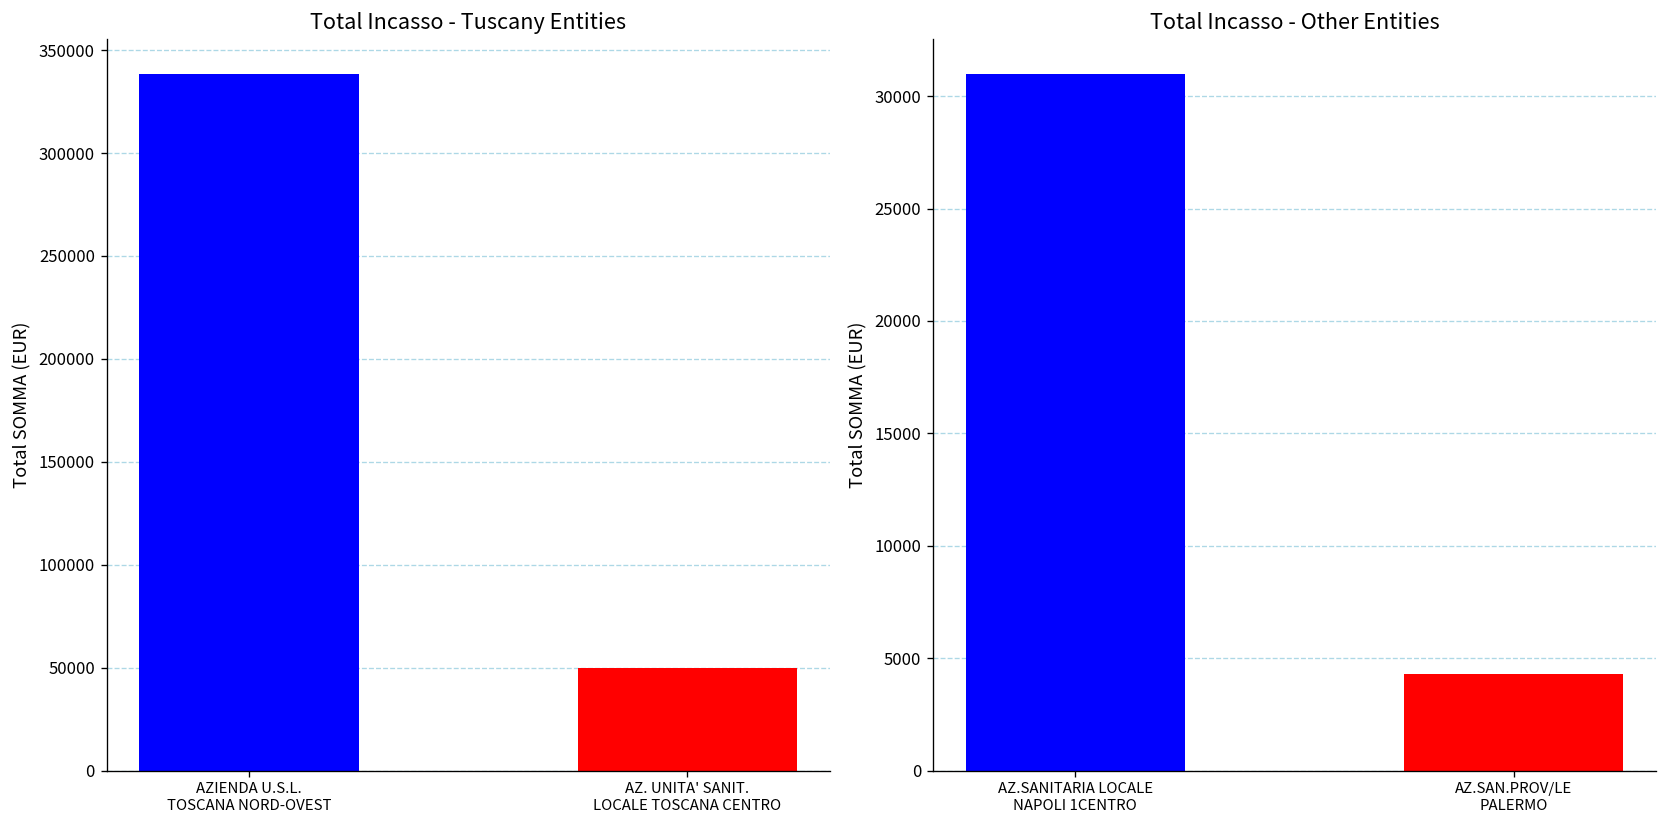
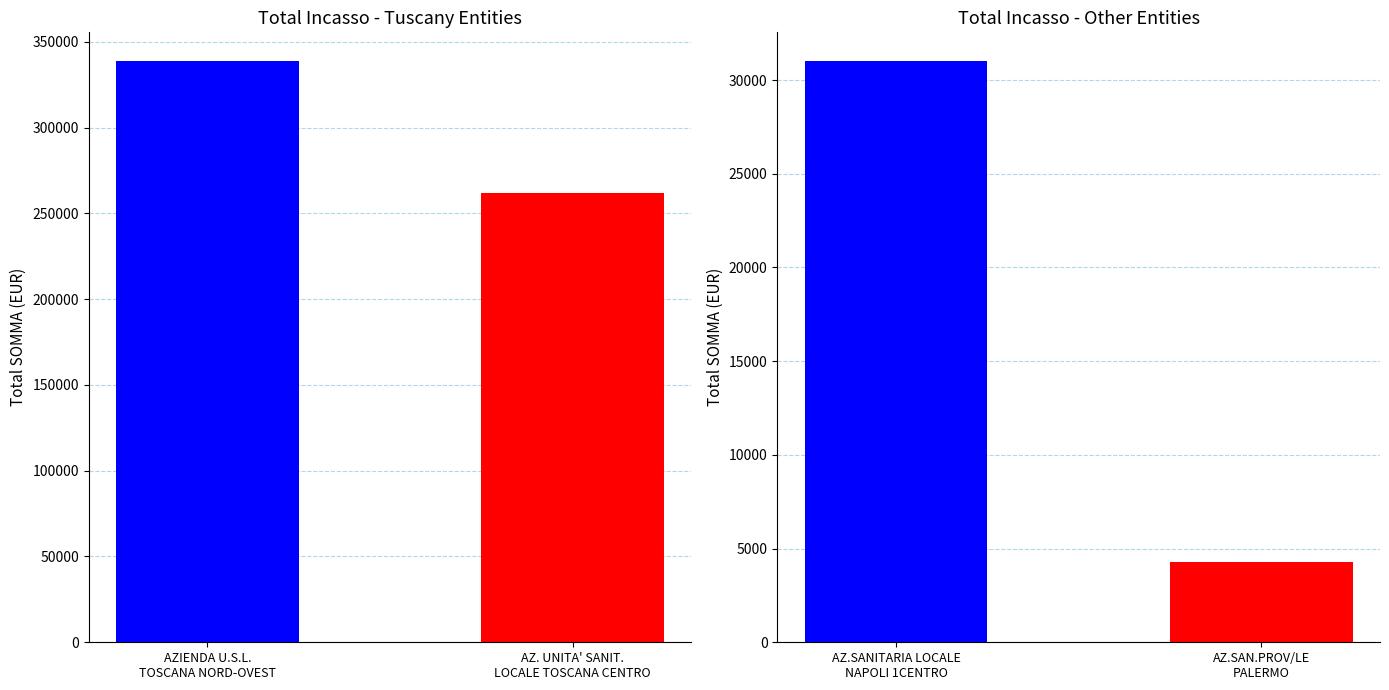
Total Incasso - Tuscany Entities, AZ. UNITA' SANIT. LOCALE TOSCANA CENTRO: 50000 -> 262000
